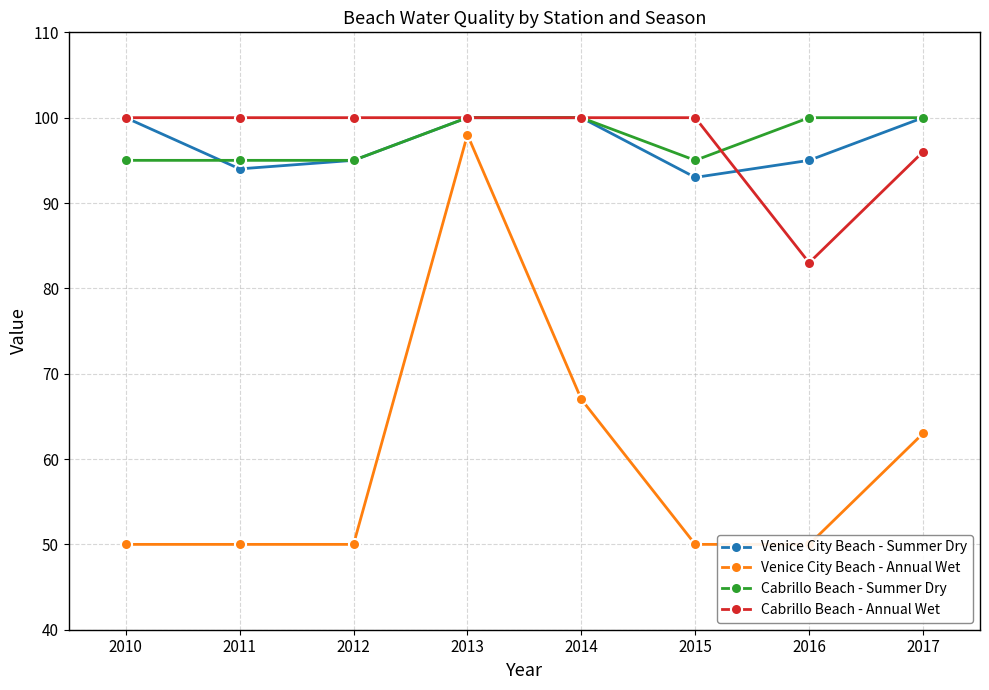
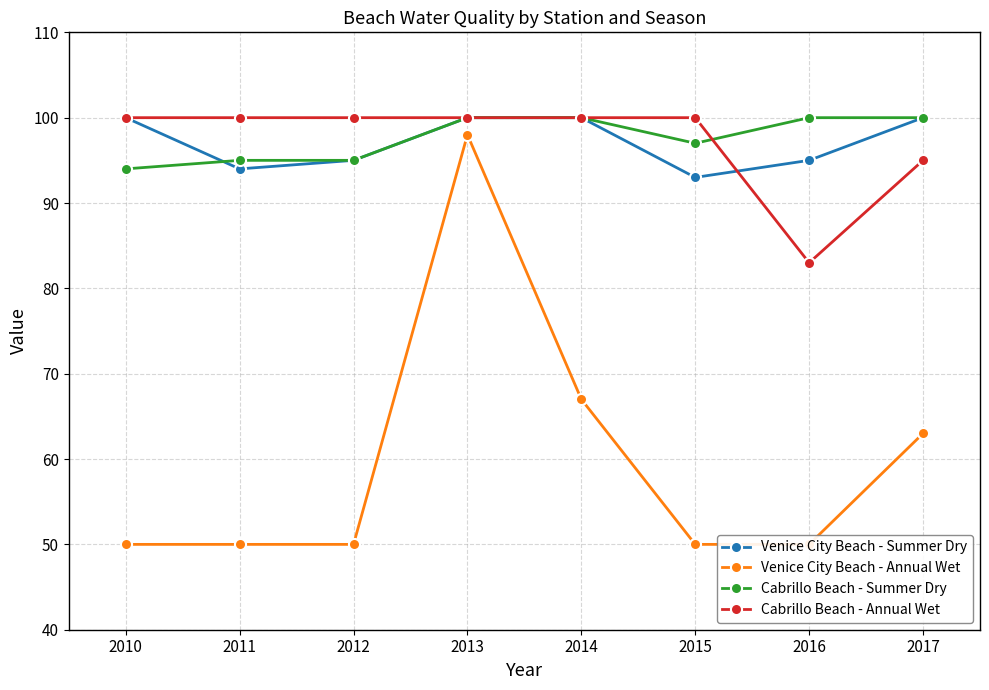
Cabrillo Beach - Summer Dry, 2010: 95 -> 94
Cabrillo Beach - Summer Dry, 2015: 95 -> 97
Cabrillo Beach - Annual Wet, 2017: 96 -> 95
